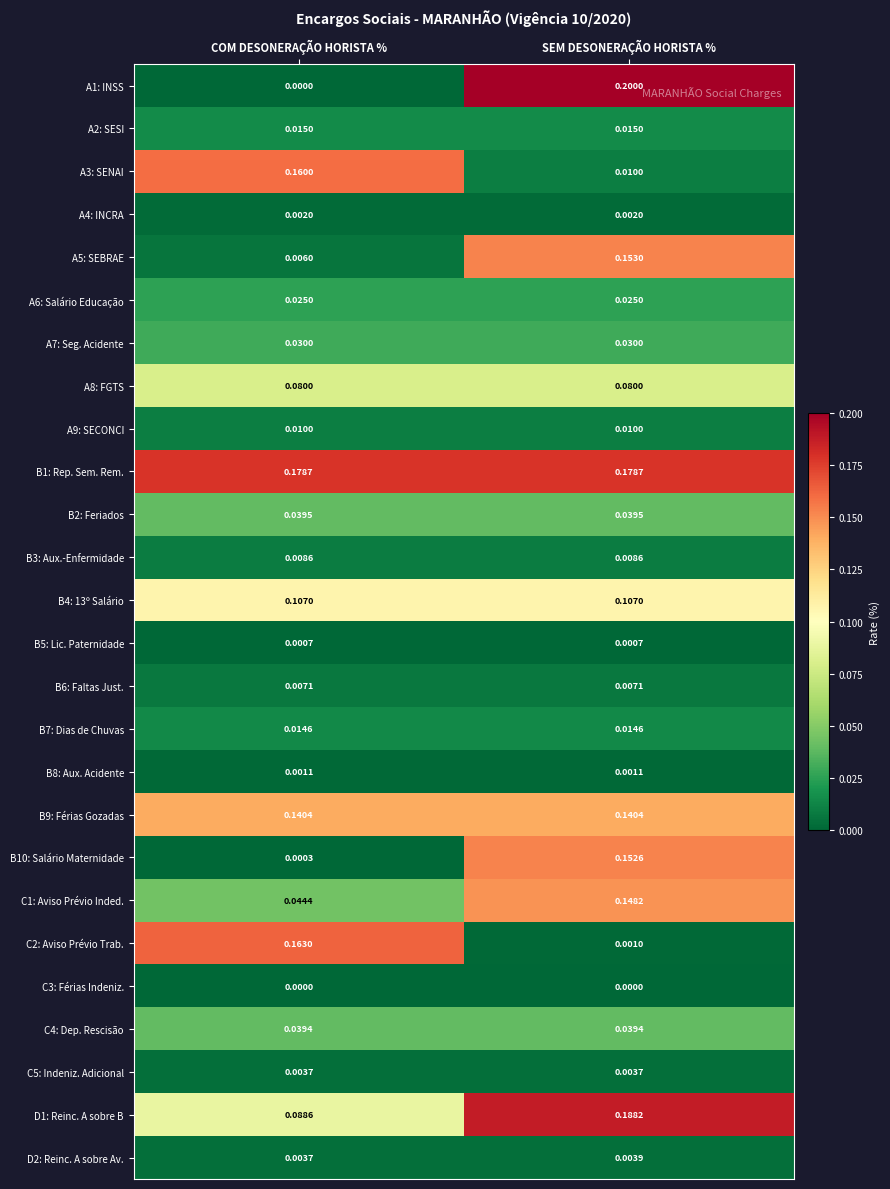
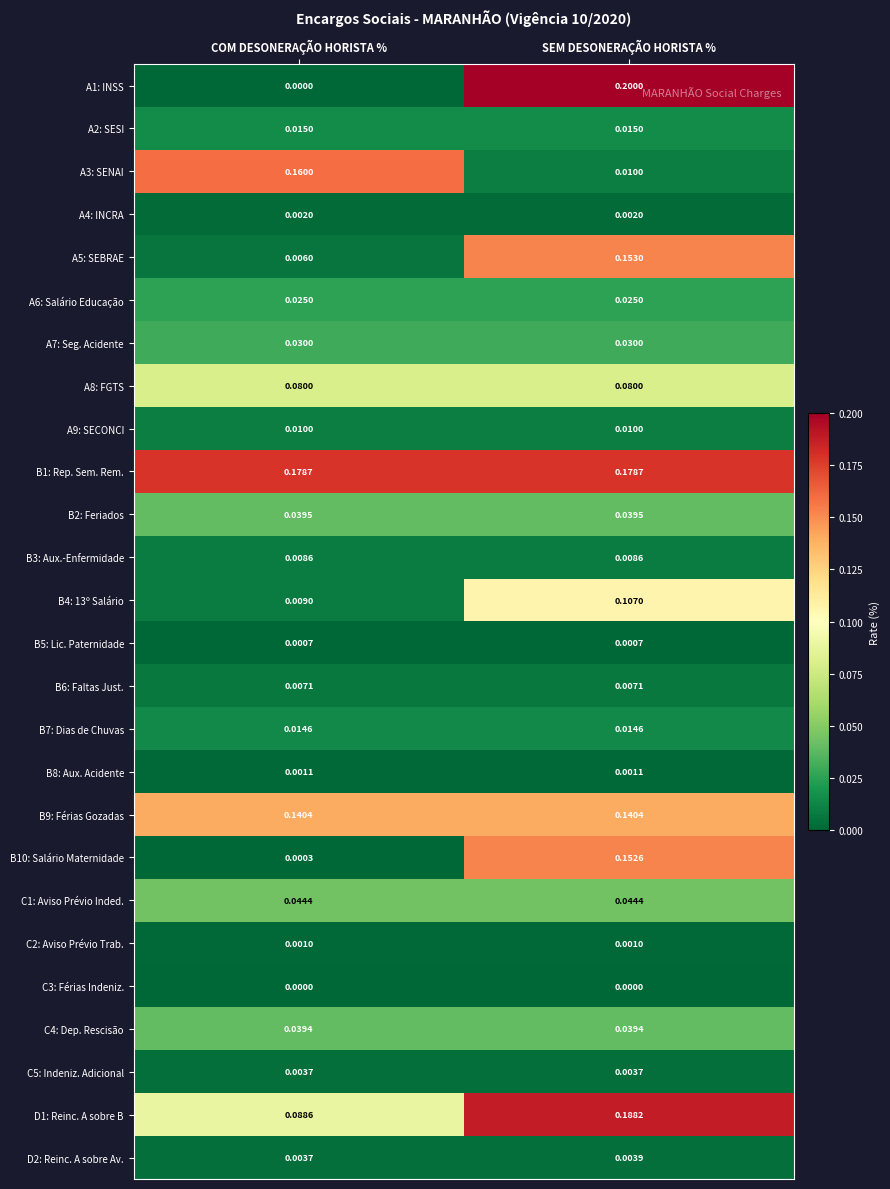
B4: 13º Salário, COM DESONERAÇÃO HORISTA %: 0.1070 -> 0.0090
C1: Aviso Prévio Inded., SEM DESONERAÇÃO HORISTA %: 0.1482 -> 0.0444
C2: Aviso Prévio Trab., COM DESONERAÇÃO HORISTA %: 0.1630 -> 0.0010
